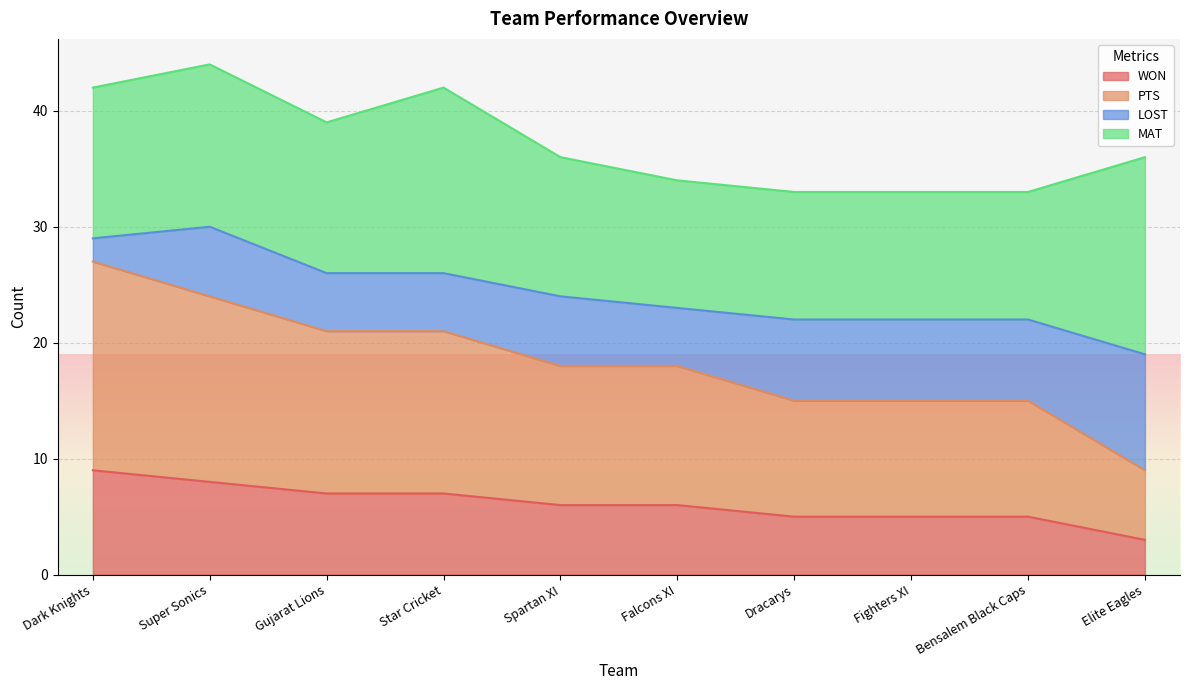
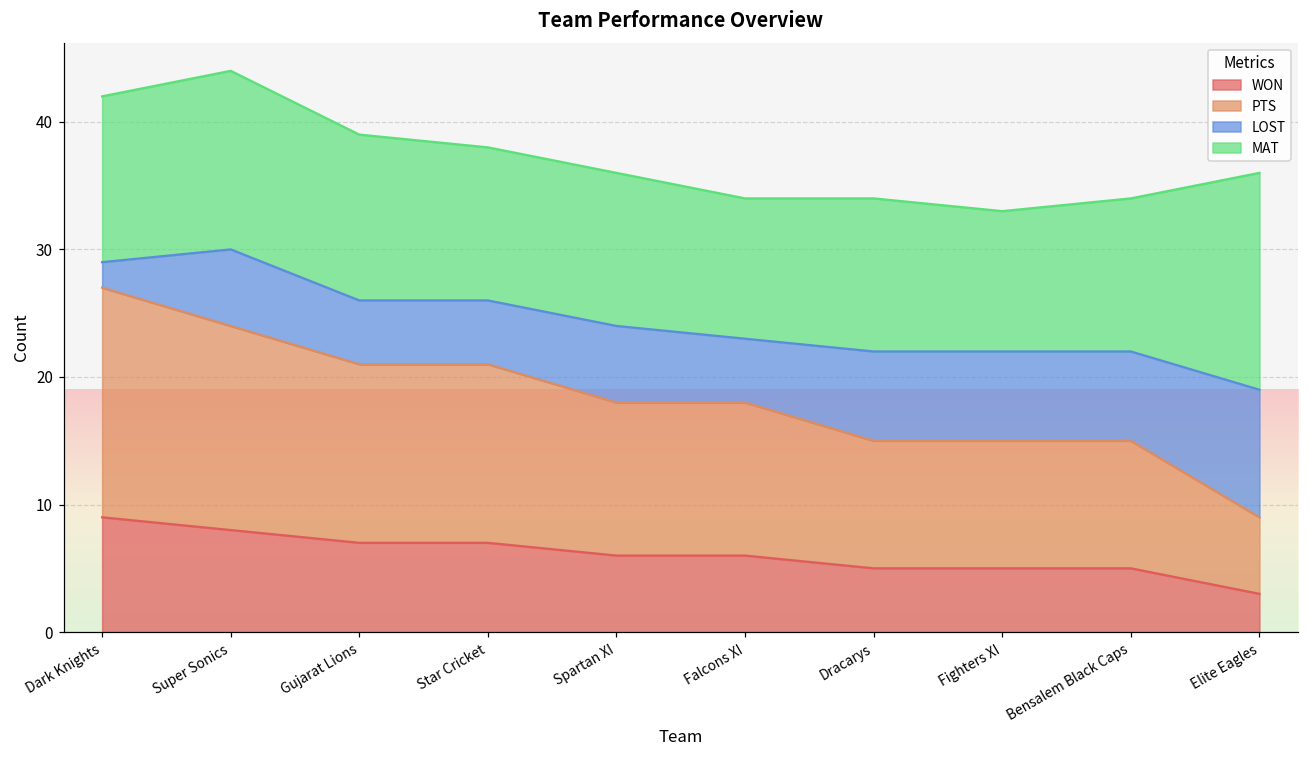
MAT, Star Cricket: 16 -> 12
MAT, Dracarys: 11 -> 12
MAT, Bensalem Black Caps: 11 -> 12
